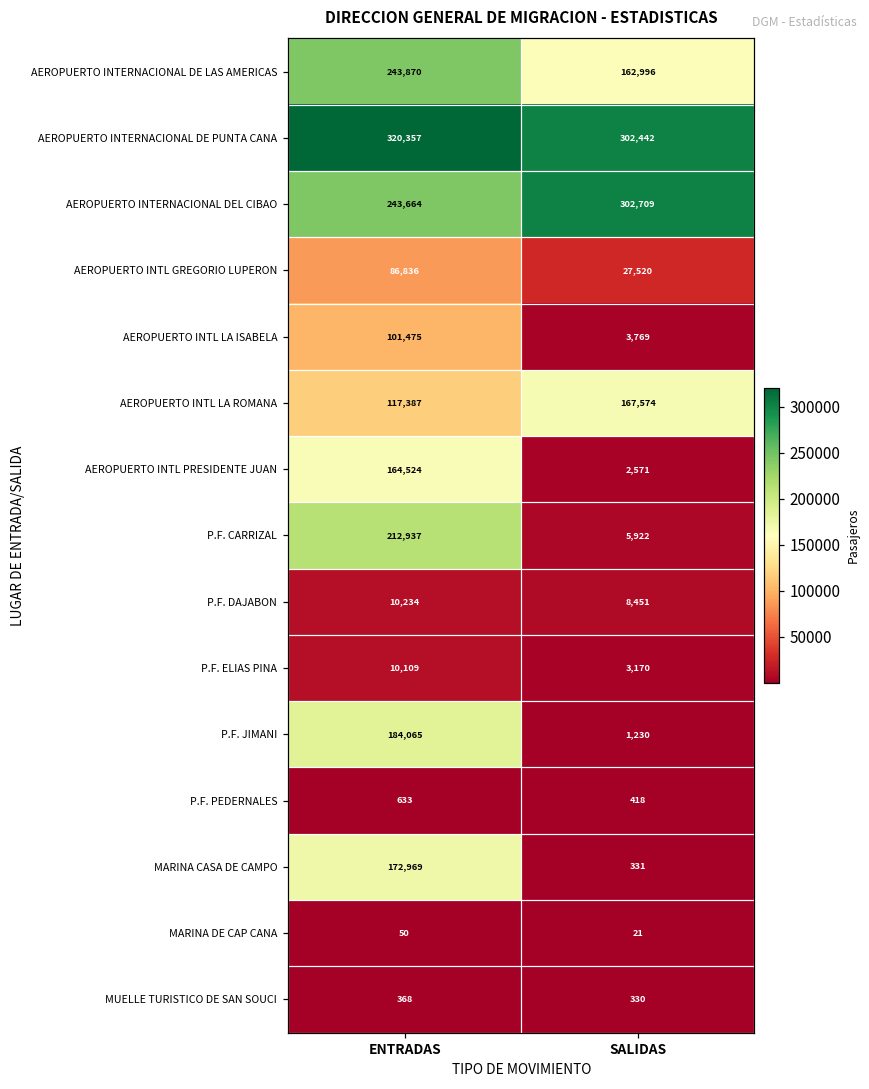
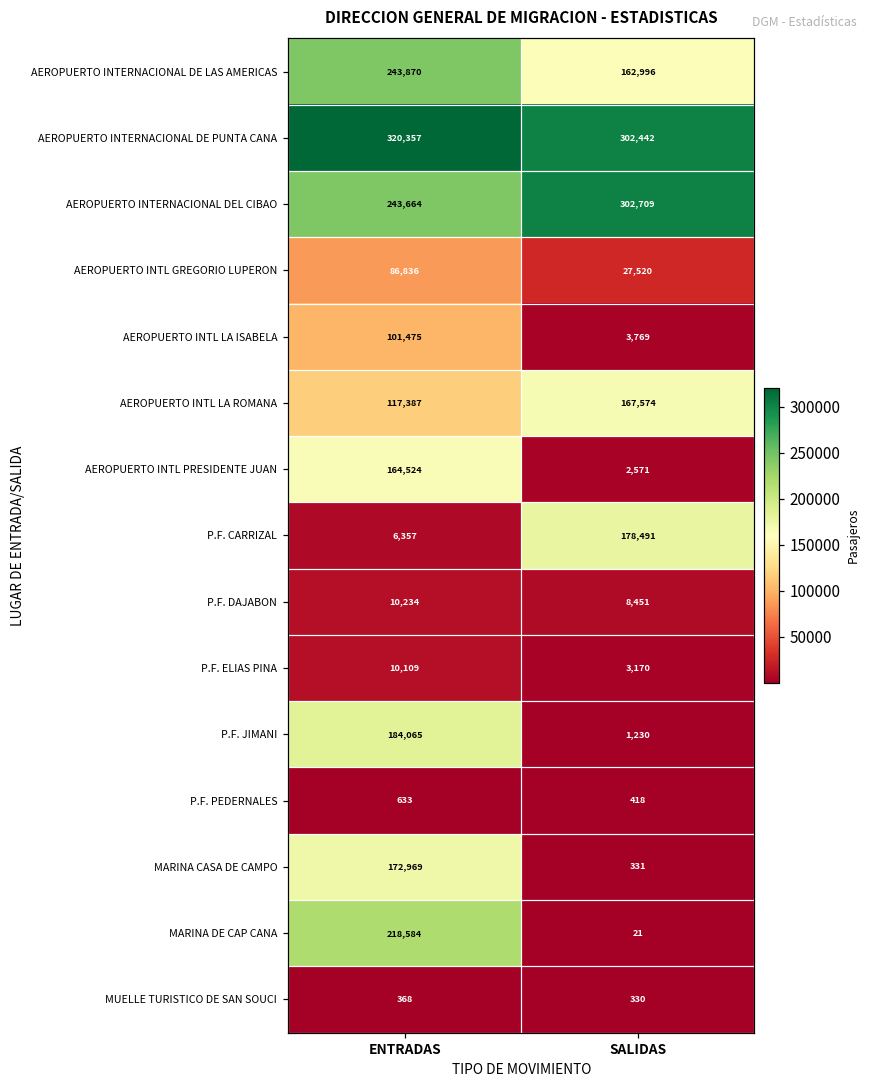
P.F. CARRIZAL, ENTRADAS: 212,937 -> 6,357
P.F. CARRIZAL, SALIDAS: 5,922 -> 178,491
MARINA DE CAP CANA, ENTRADAS: 50 -> 218,584
